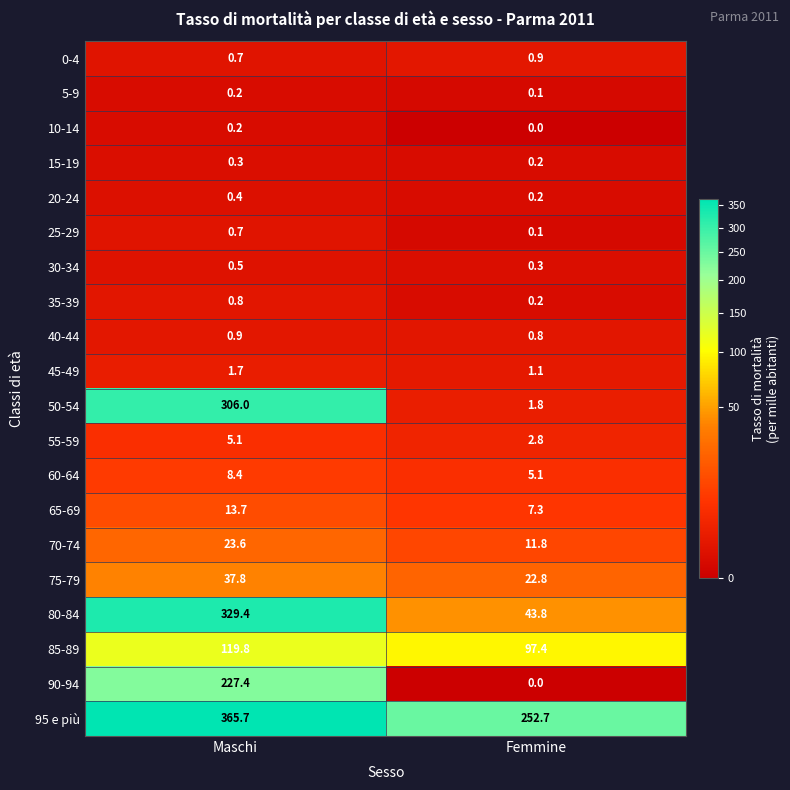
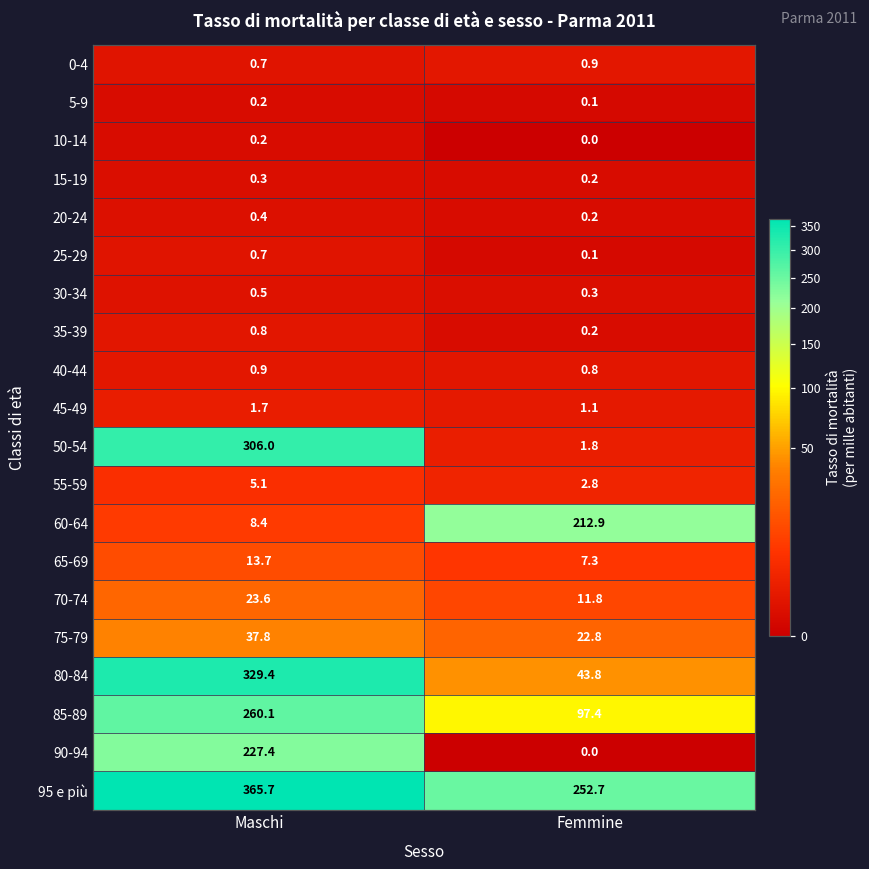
60-64, Femmine: 5.1 -> 212.9
85-89, Maschi: 119.8 -> 260.1
